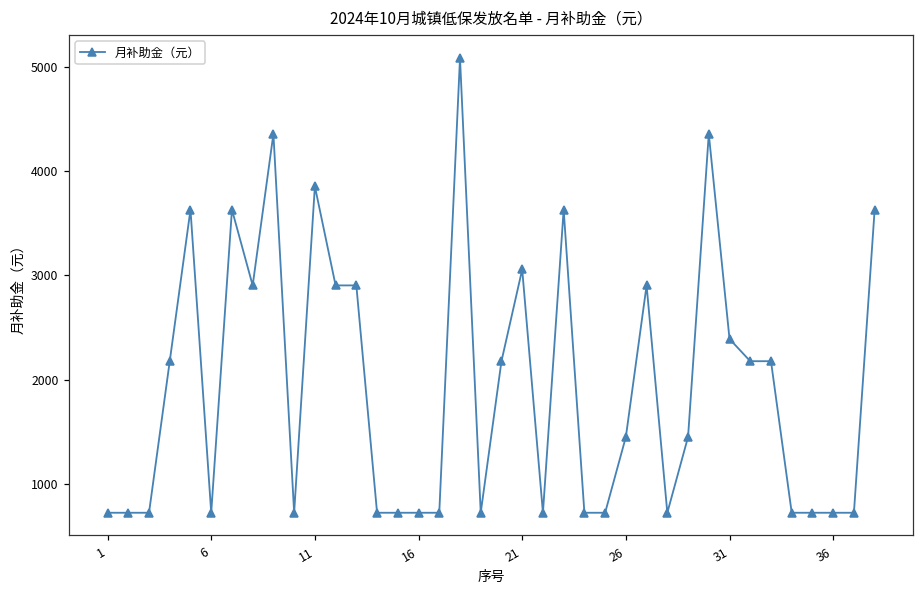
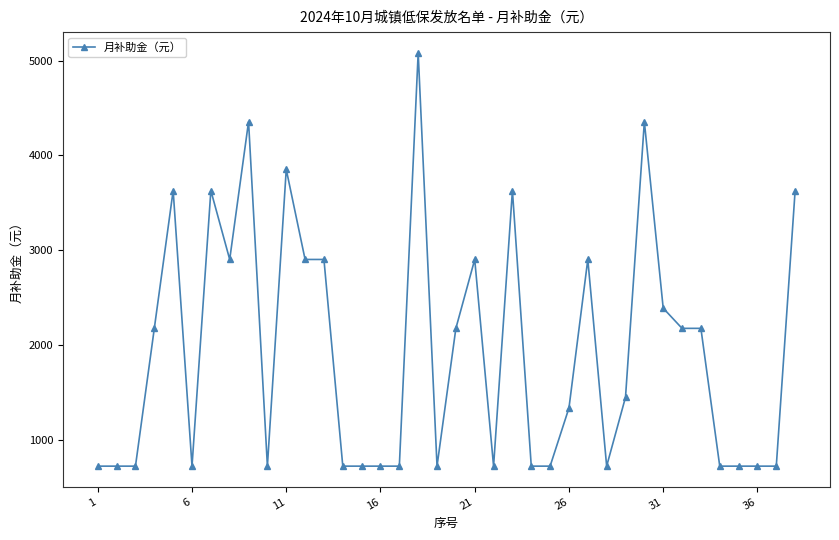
21: 3100 -> 2900
26: 1500 -> 1300
